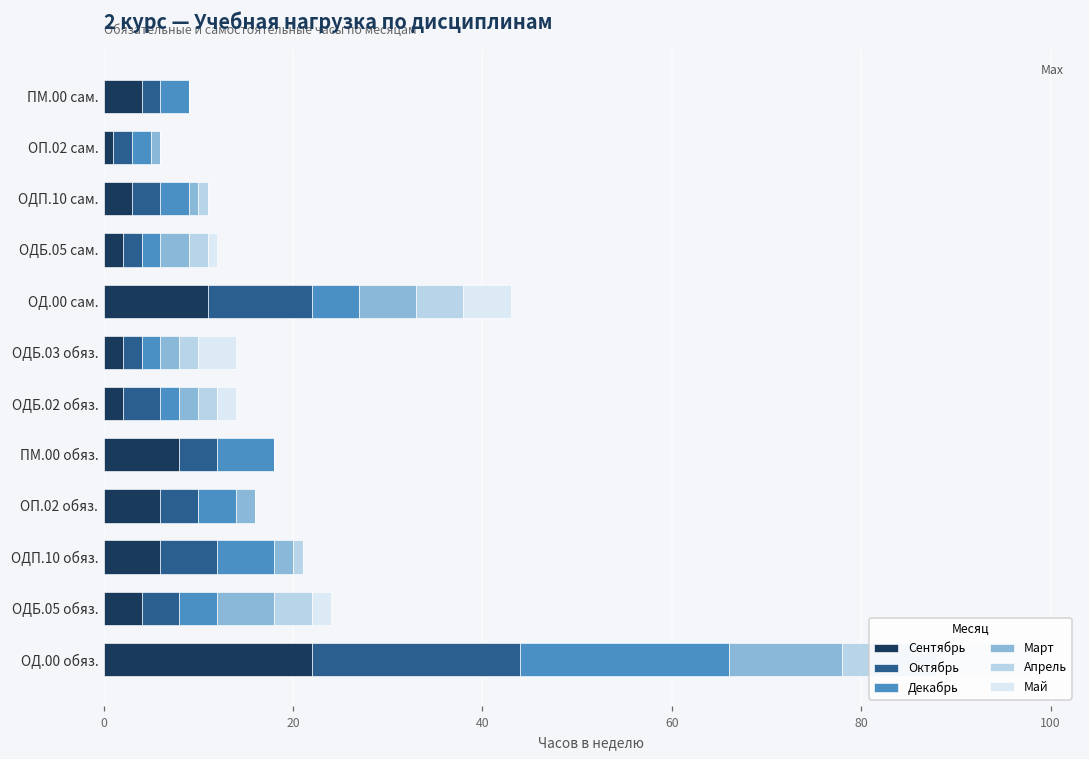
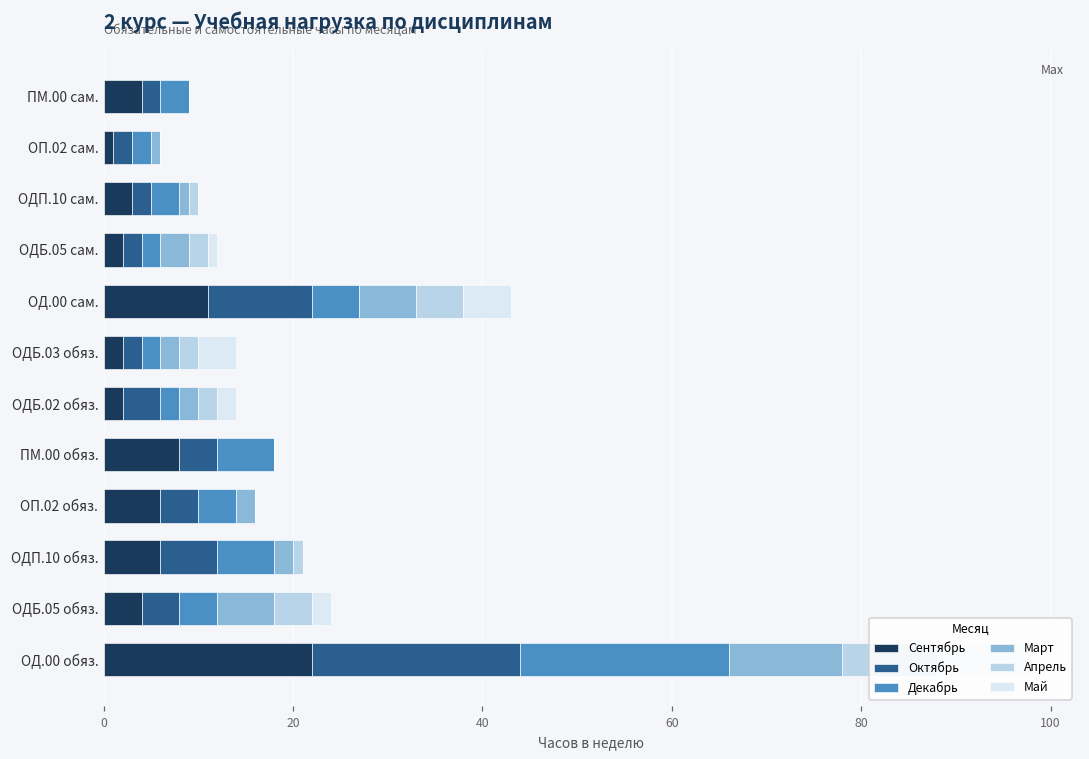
Октябрь, ОДП.10 сам.: 3 -> 2
